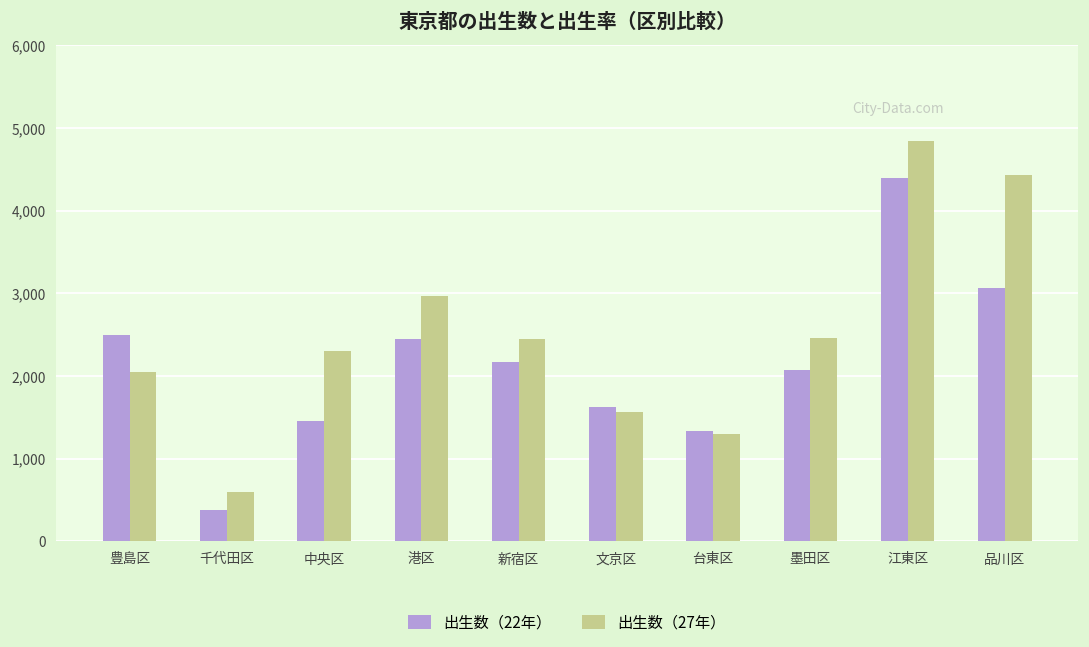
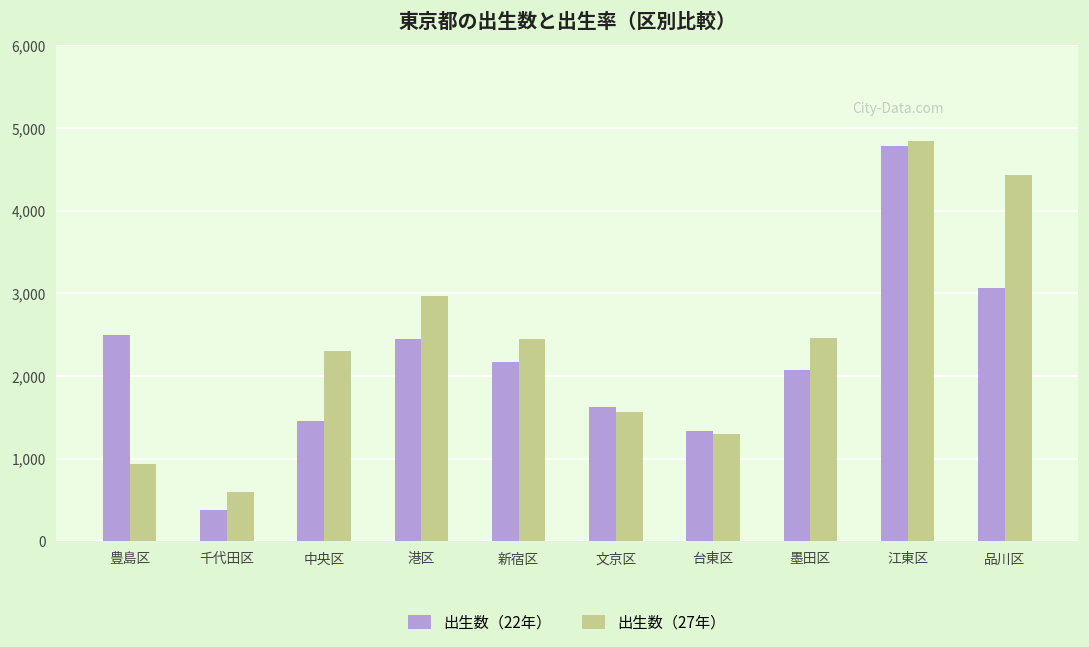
出生数（27年）, 豊島区: 2,000 -> 900
出生数（22年）, 江東区: 4,400 -> 4,800
